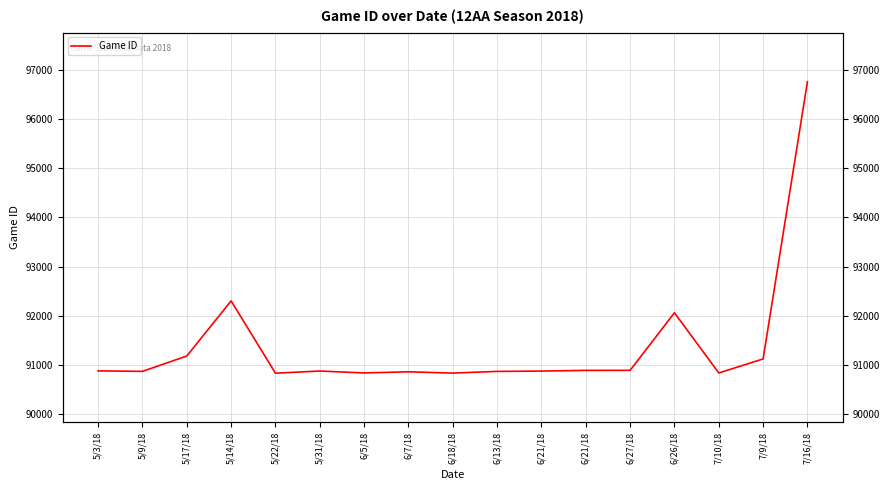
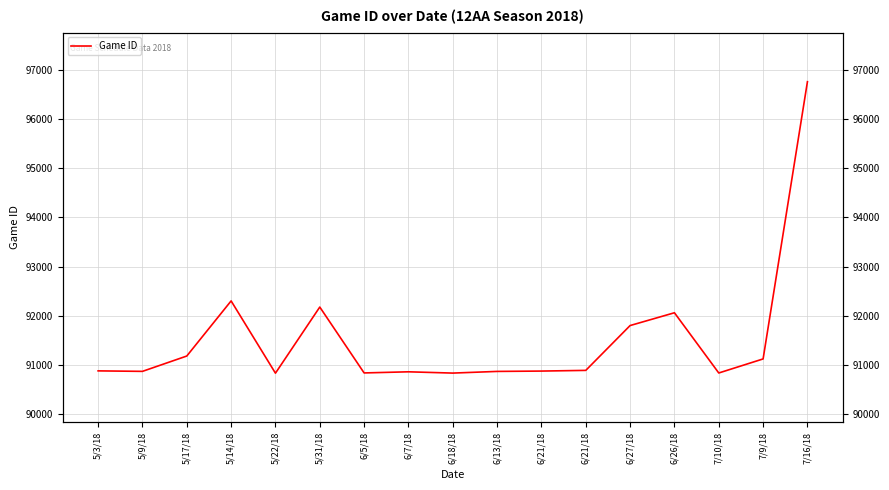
5/31/18: 90900 -> 92200
6/27/18: 90900 -> 91800
